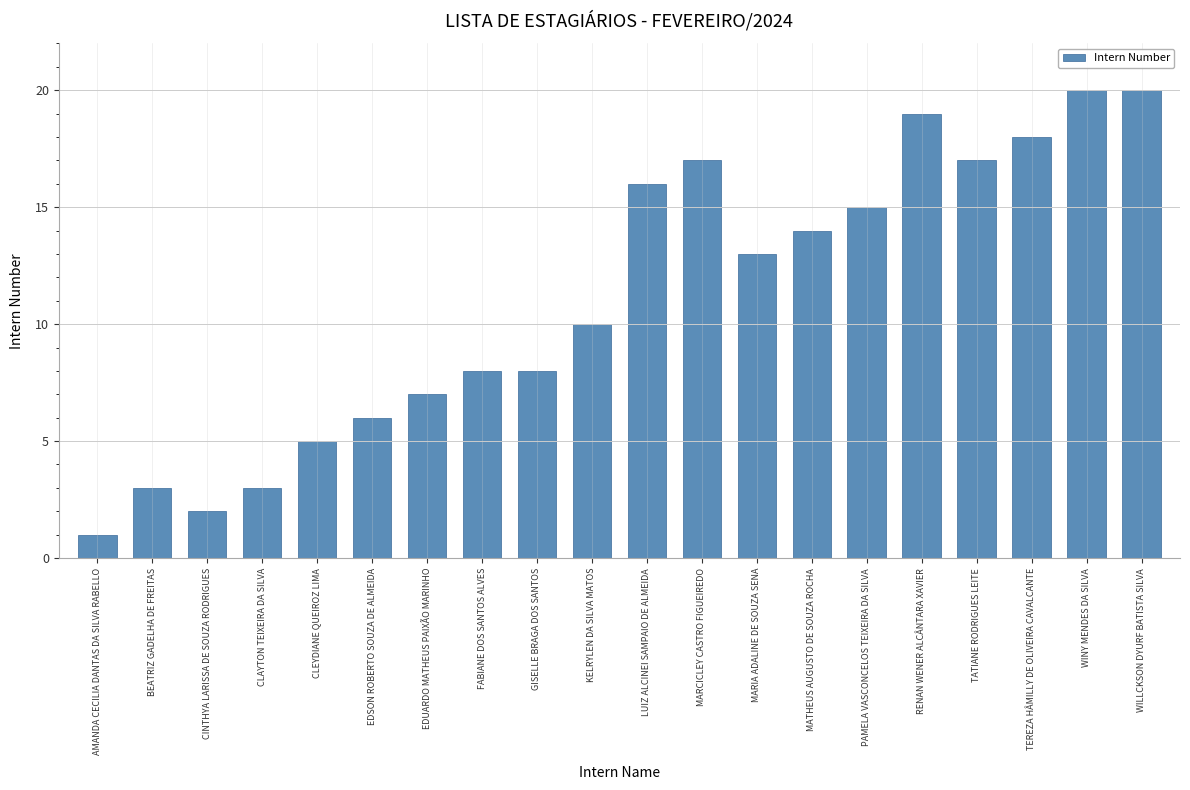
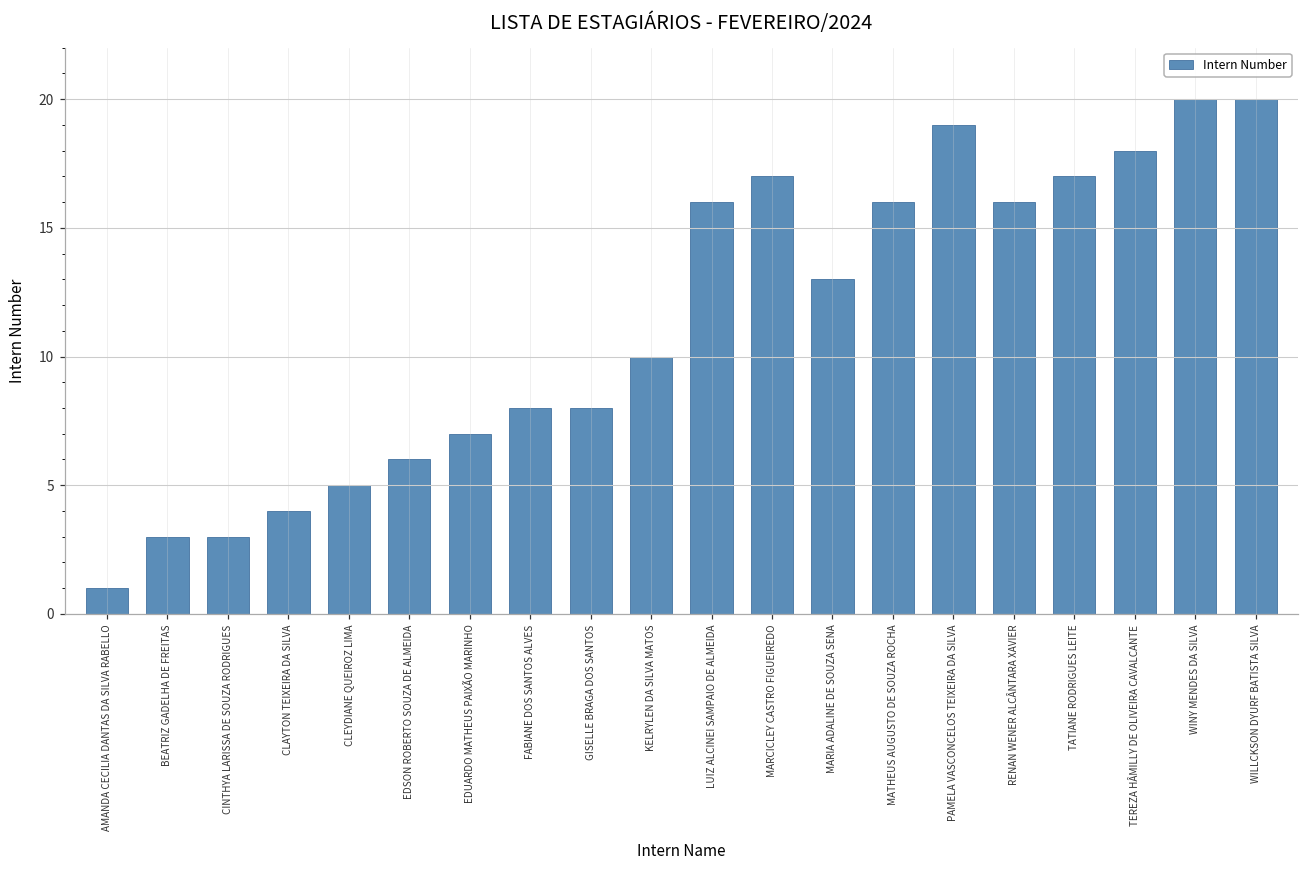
CINTHYA LARISSA DE SOUZA RODRIGUES: 2 -> 3
CLAYTON TEIXEIRA DA SILVA: 3 -> 4
MATHEUS AUGUSTO DE SOUZA ROCHA: 14 -> 16
PAMELA VASCONCELOS TEIXEIRA DA SILVA: 15 -> 19
RENAN WENER ALCÂNTARA XAVIER: 19 -> 16
